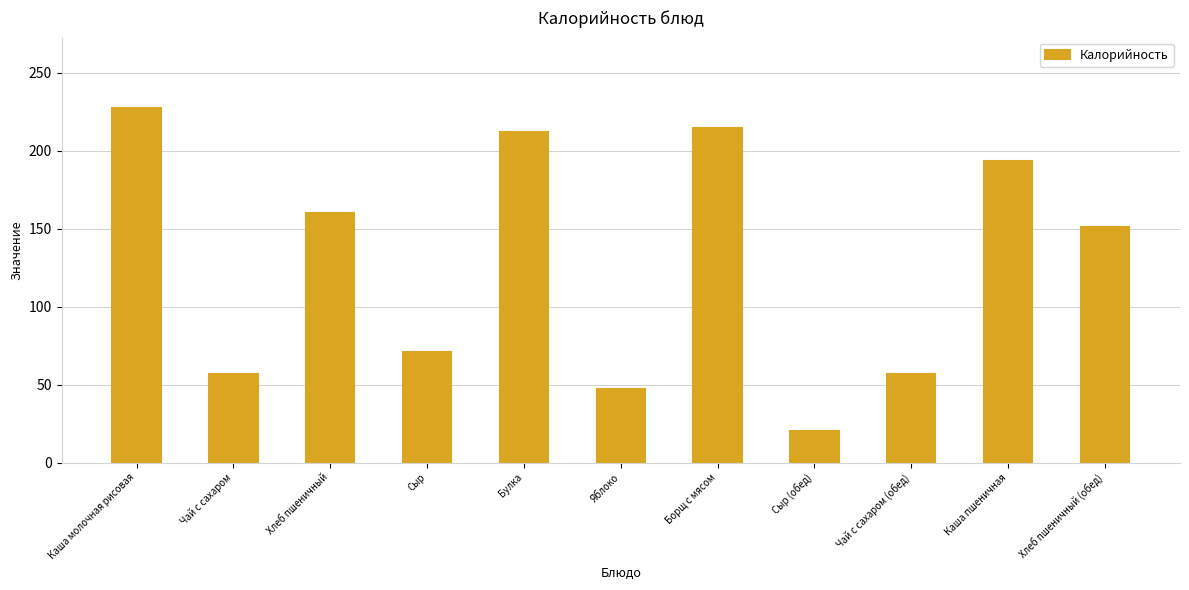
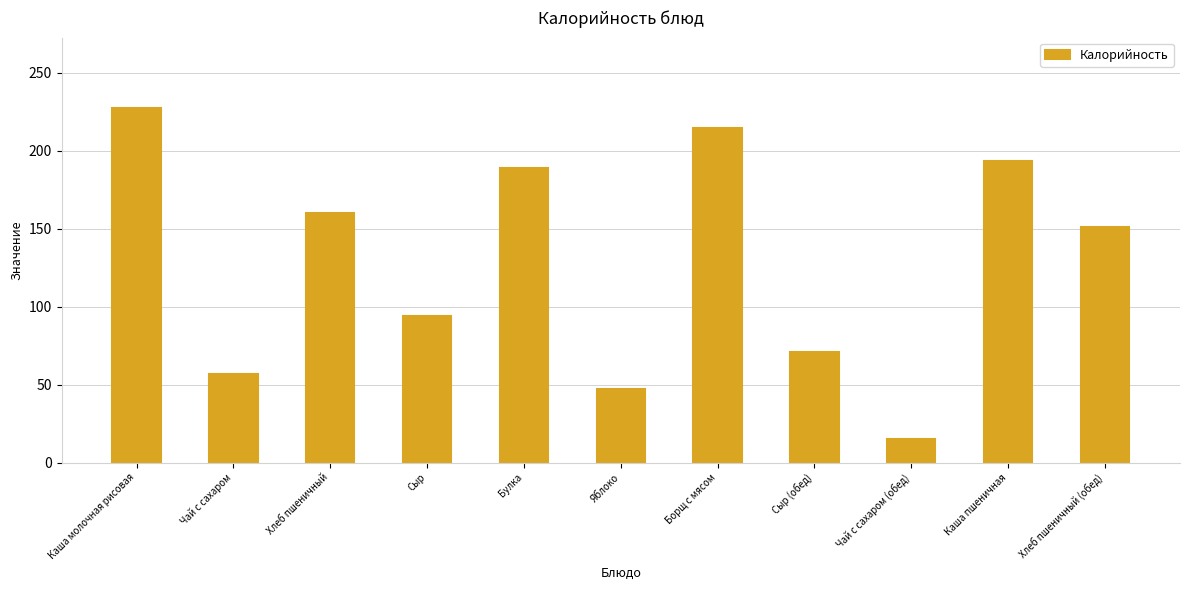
Сыр: 71 -> 94
Булка: 212 -> 189
Сыр (обед): 20 -> 71
Чай с сахаром (обед): 57 -> 15
